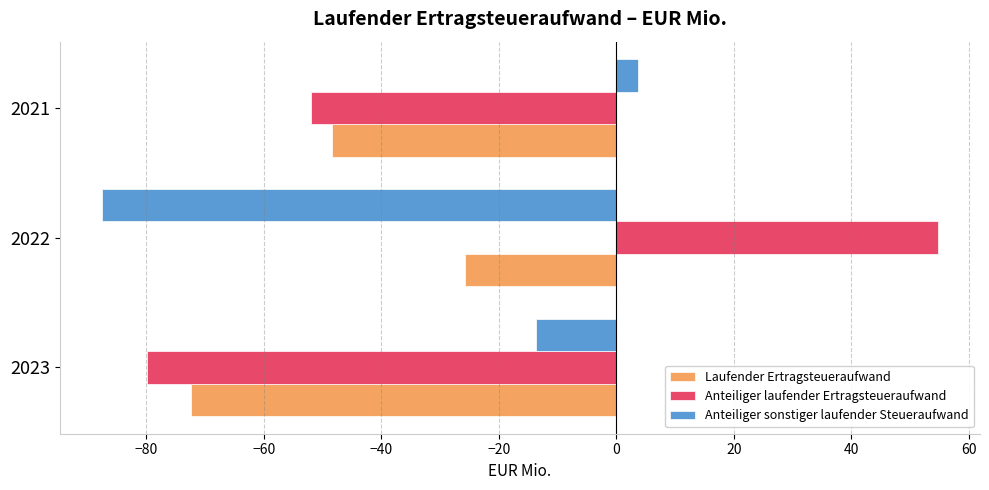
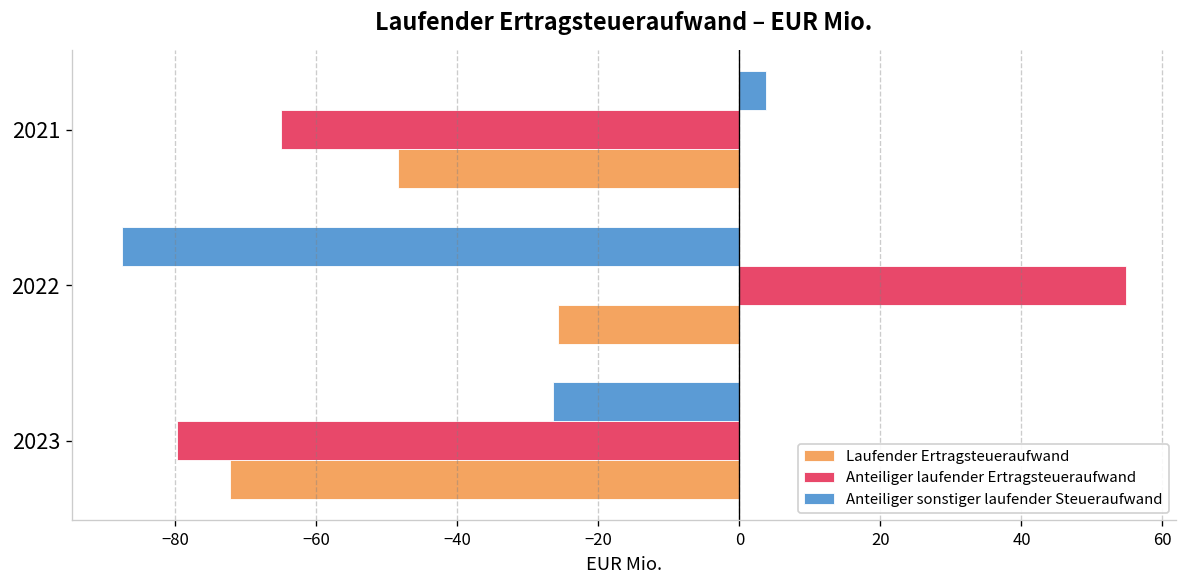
Anteiliger laufender Ertragsteueraufwand, 2021: -52 -> -65
Anteiliger sonstiger laufender Steueraufwand, 2023: -14 -> -26
